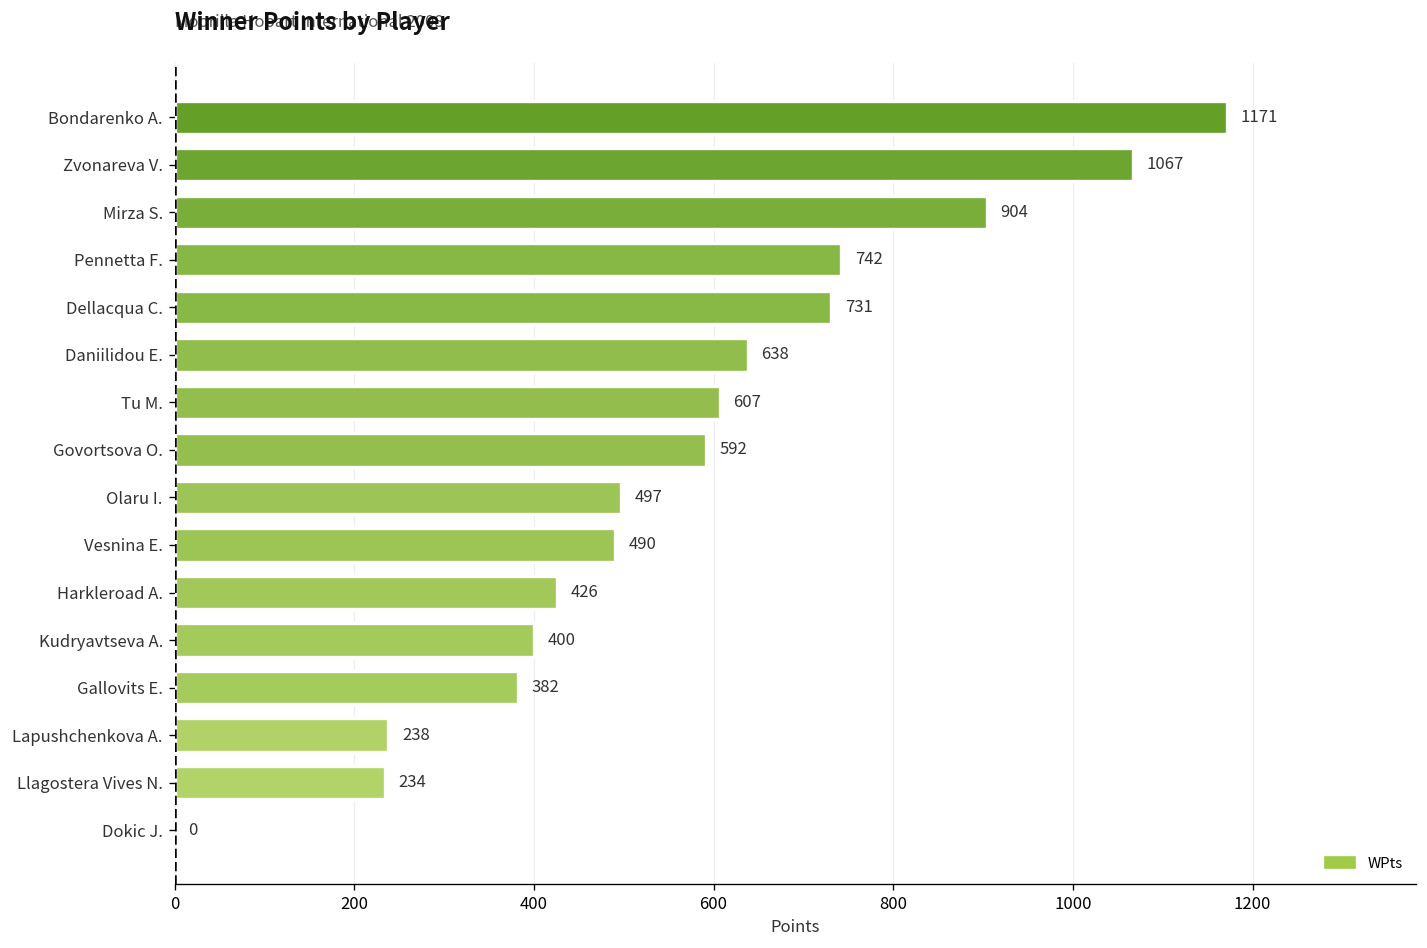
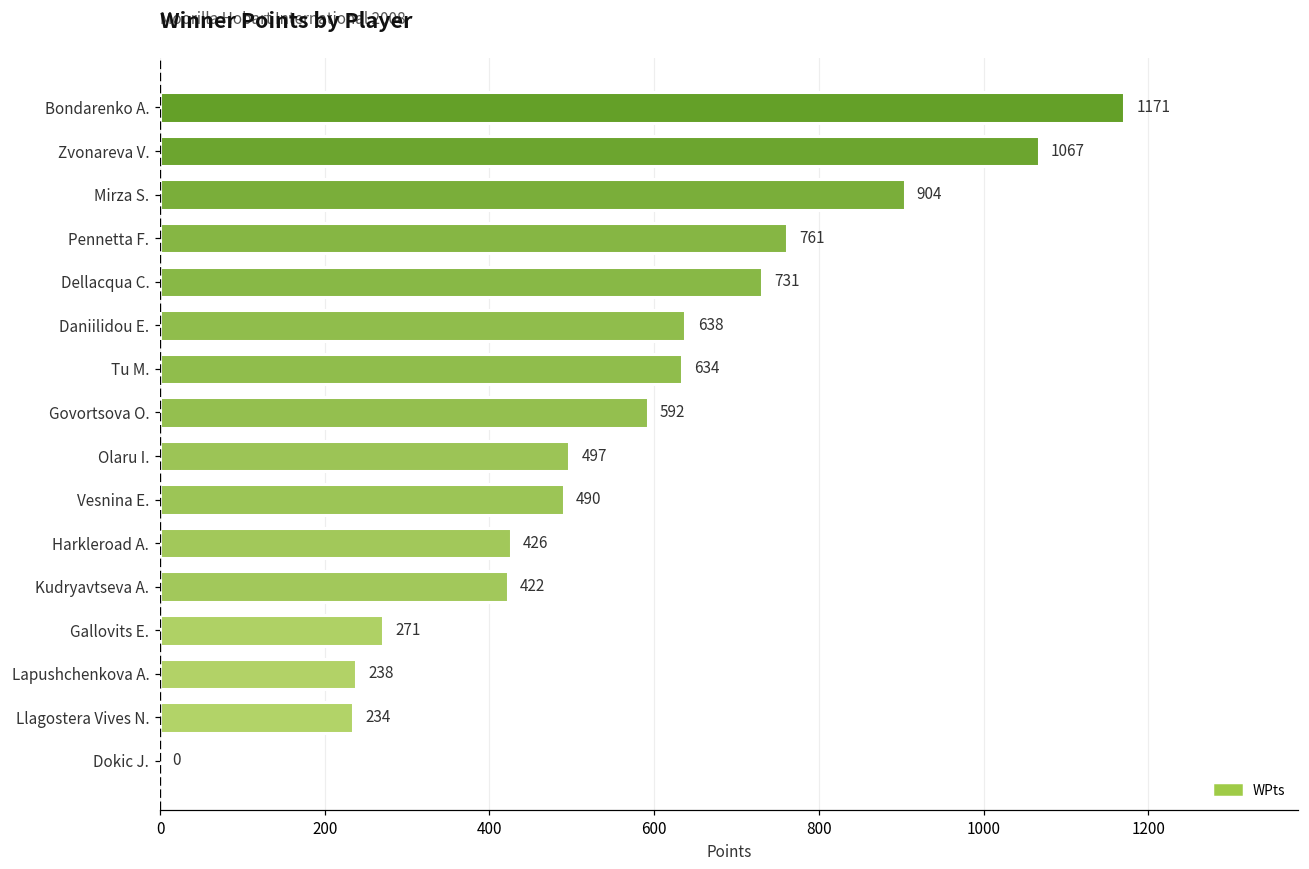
Pennetta F.: 742 -> 761
Tu M.: 607 -> 634
Kudryavtseva A.: 400 -> 422
Gallovits E.: 382 -> 271
